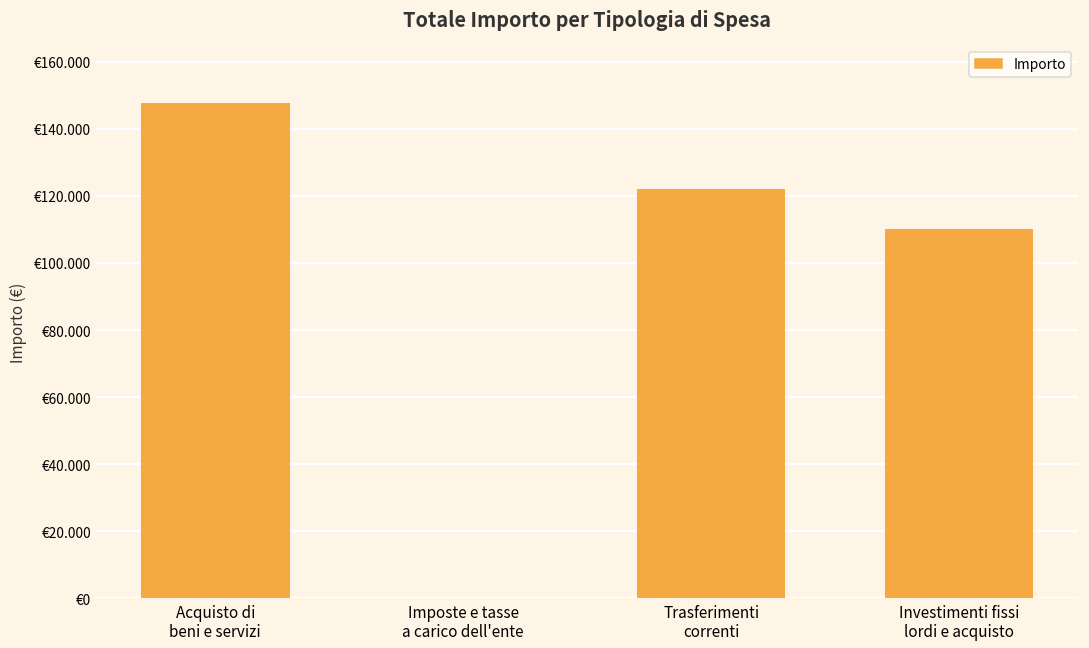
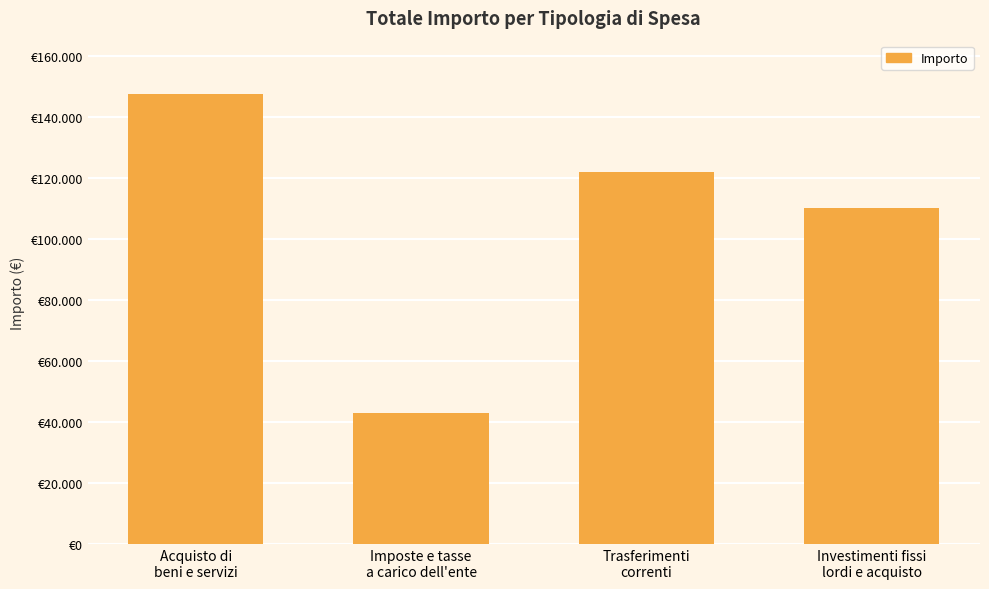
Imposte e tasse a carico dell'ente: €0 -> €43
